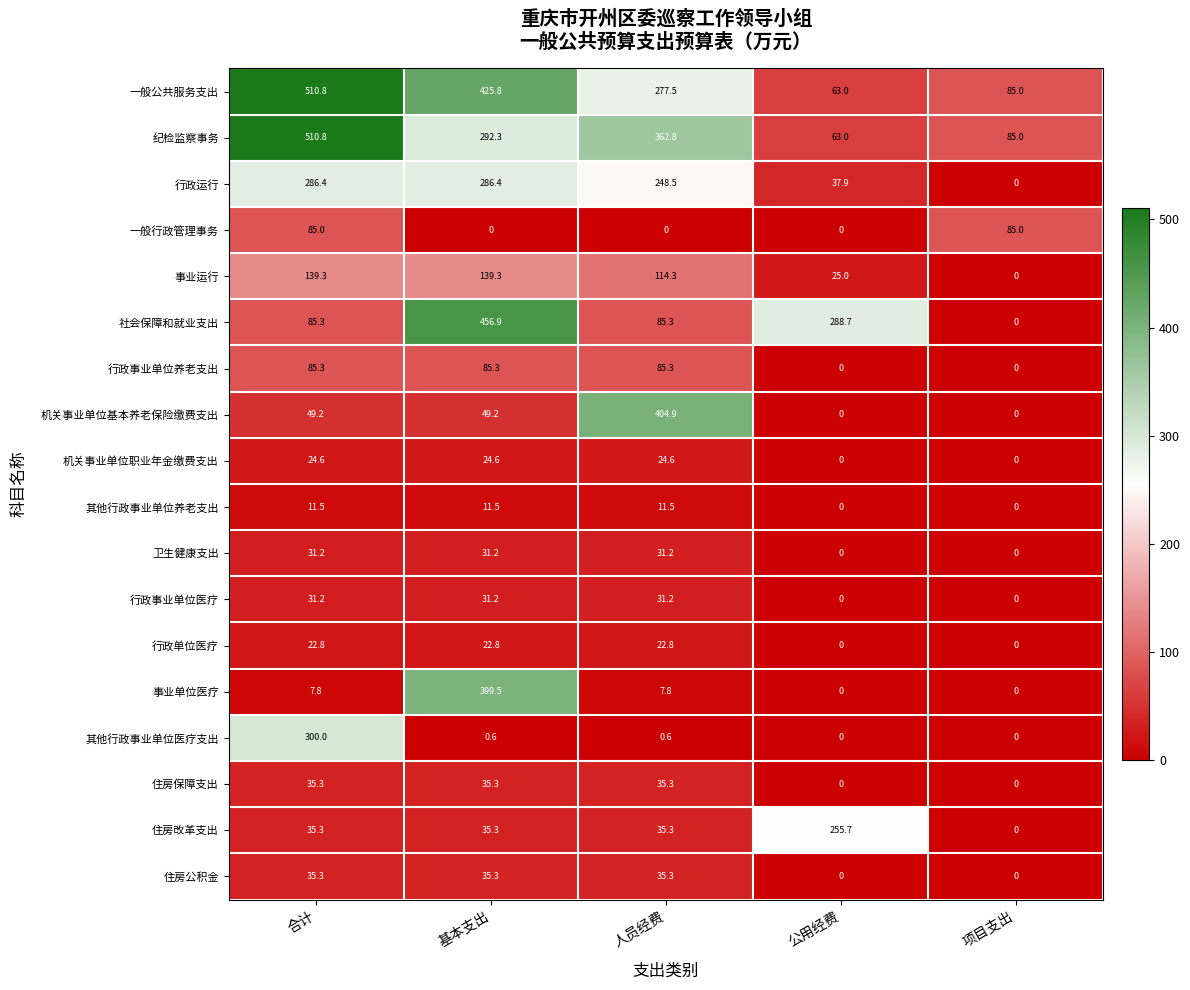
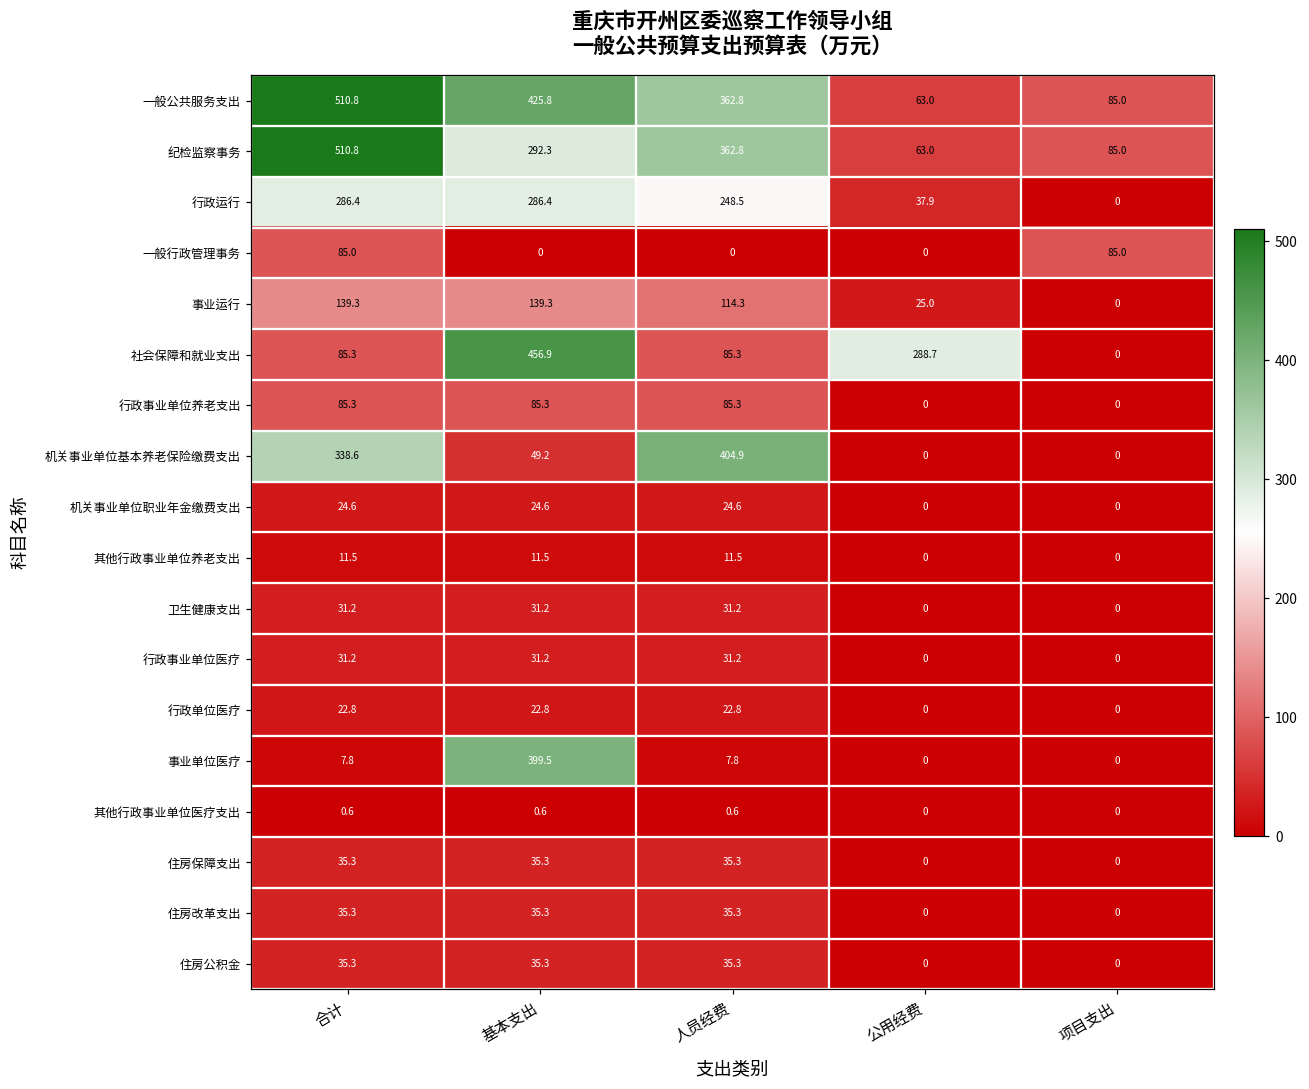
一般公共服务支出, 人员经费: 277.5 -> 362.8
机关事业单位基本养老保险缴费支出, 合计: 49.2 -> 338.6
其他行政事业单位医疗支出, 合计: 300.0 -> 0.6
住房改革支出, 公用经费: 255.7 -> 0
